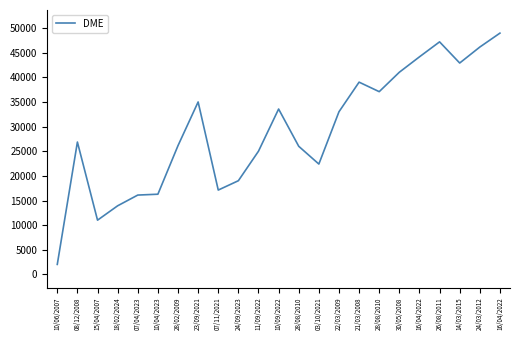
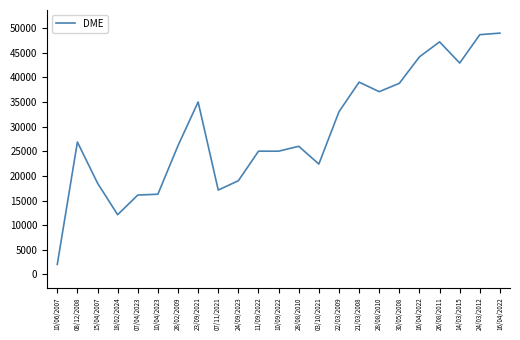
15/04/2007: 11000 -> 19000
18/02/2024: 14000 -> 12000
10/09/2022: 34000 -> 25000
30/05/2008: 41000 -> 39000
24/03/2012: 46000 -> 49000
